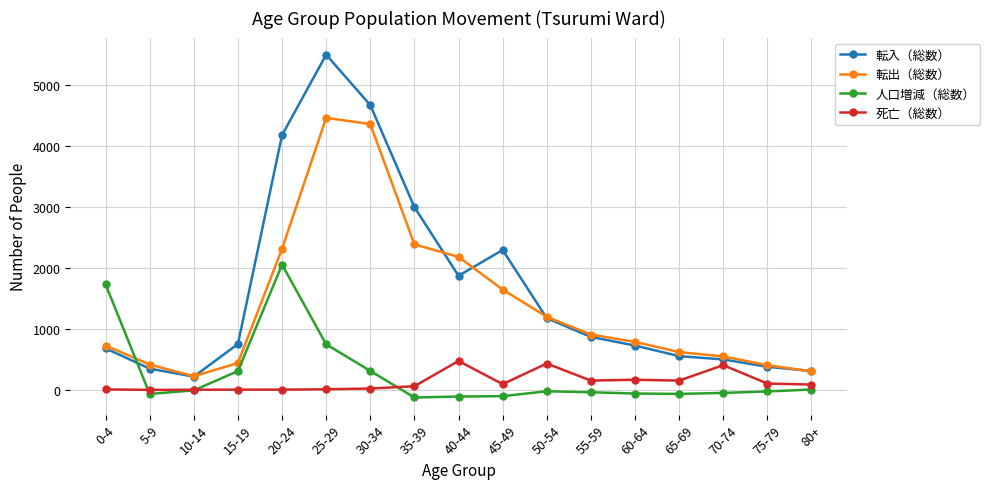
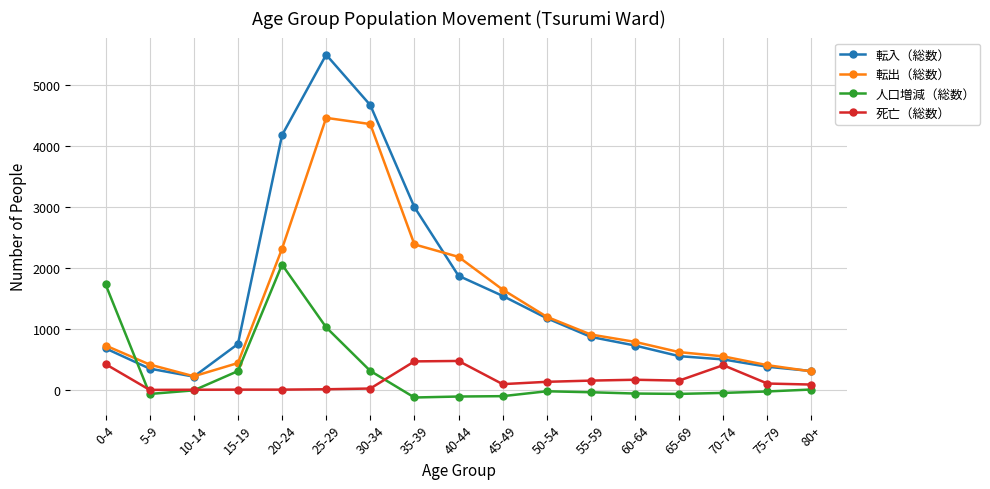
死亡（総数）, 0-4: 0 -> 400
人口増減（総数）, 25-29: 700 -> 1000
死亡（総数）, 35-39: 100 -> 500
転入（総数）, 45-49: 2300 -> 1500
死亡（総数）, 50-54: 400 -> 100
